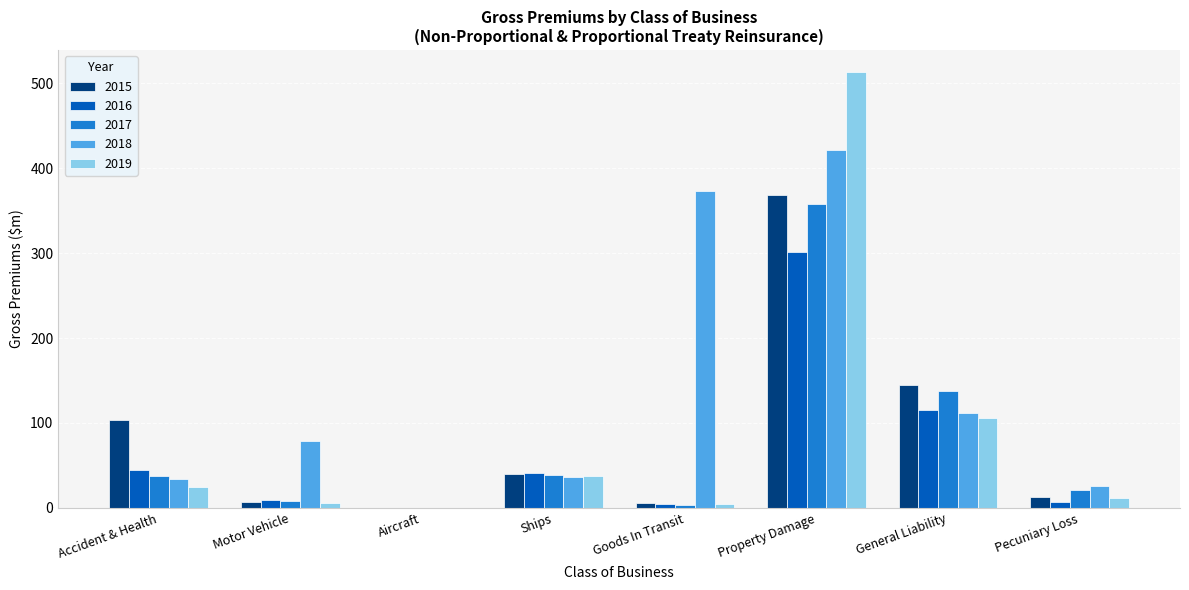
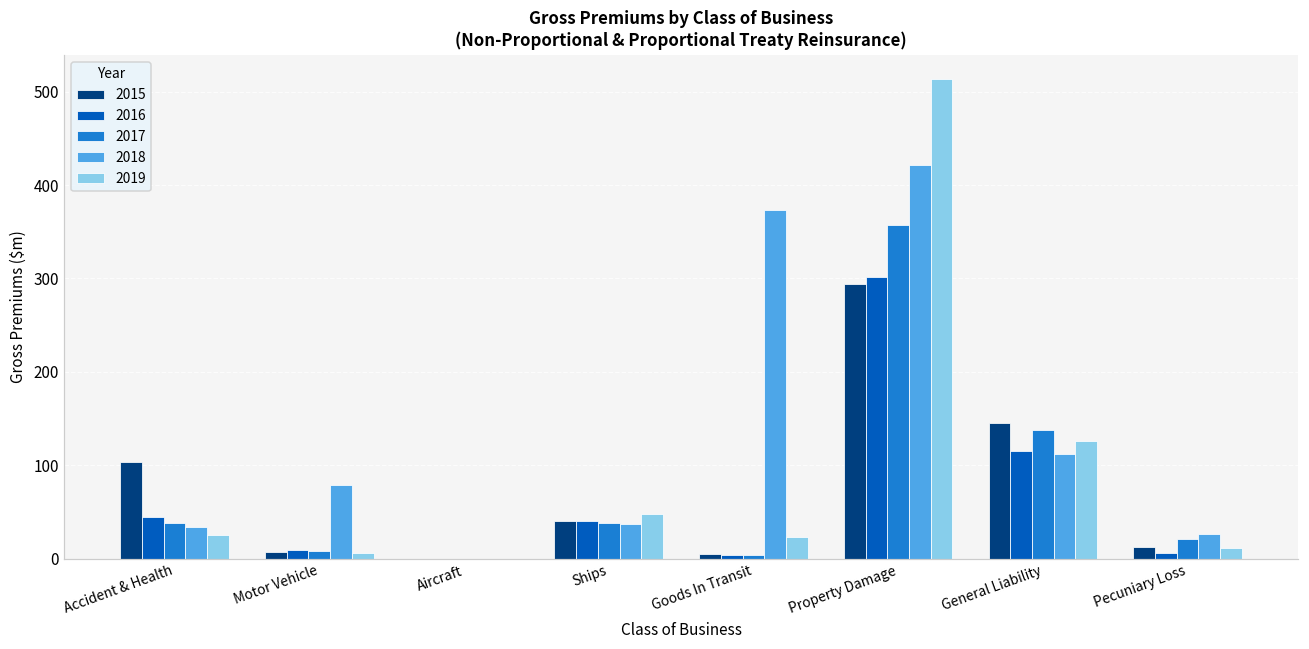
2019, Ships: 40 -> 50
2019, Goods In Transit: 0 -> 20
2015, Property Damage: 370 -> 290
2019, General Liability: 110 -> 130
